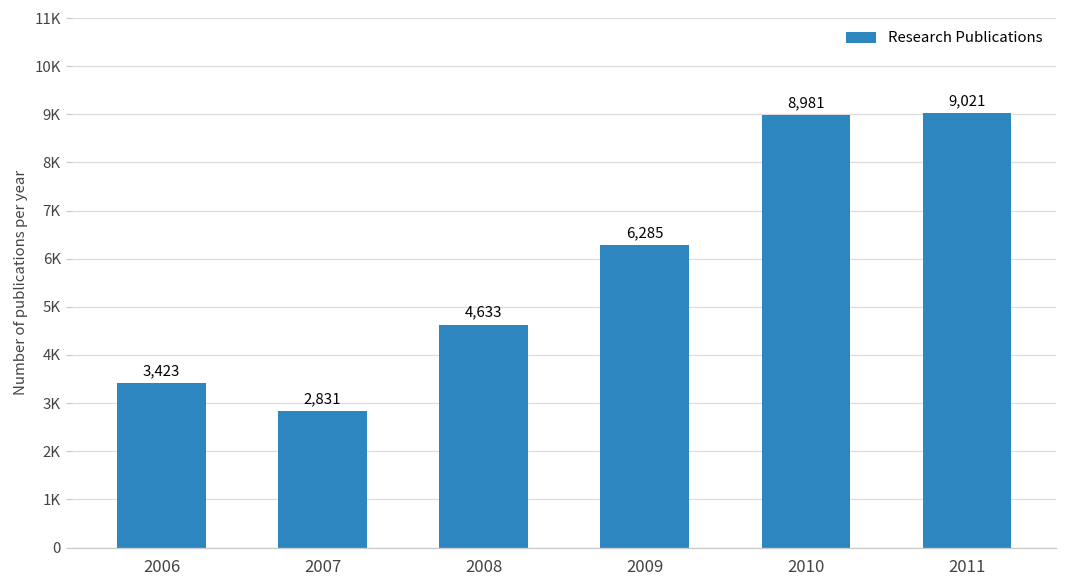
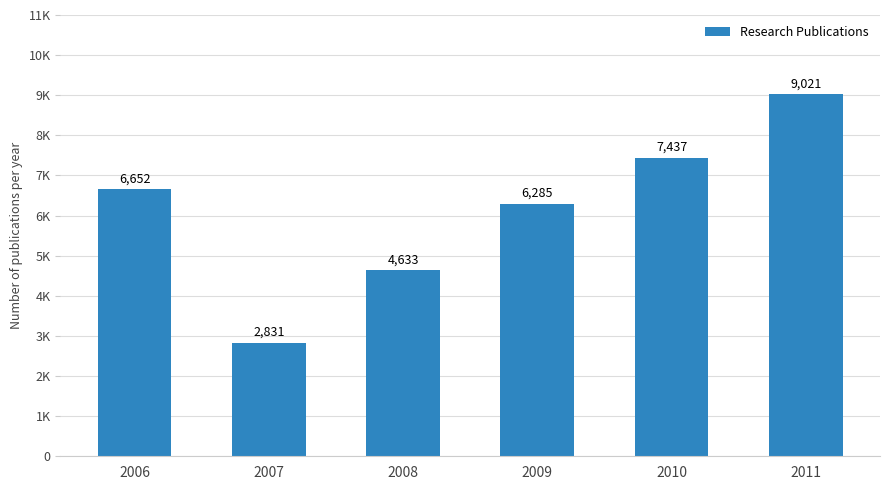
2006: 3,423 -> 6,652
2010: 8,981 -> 7,437
